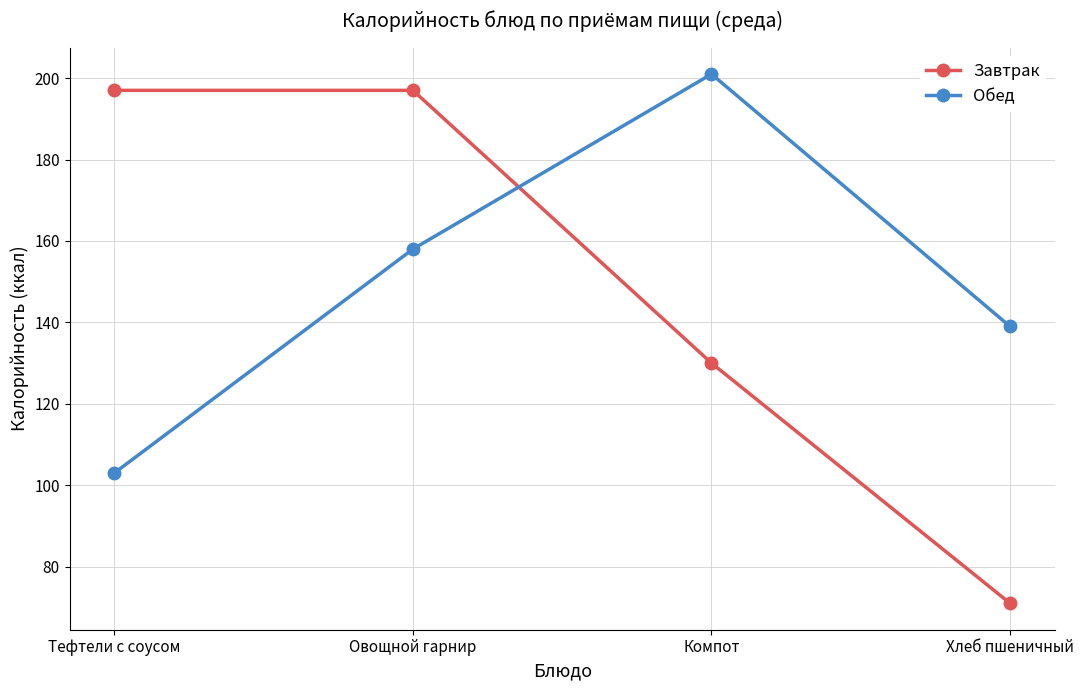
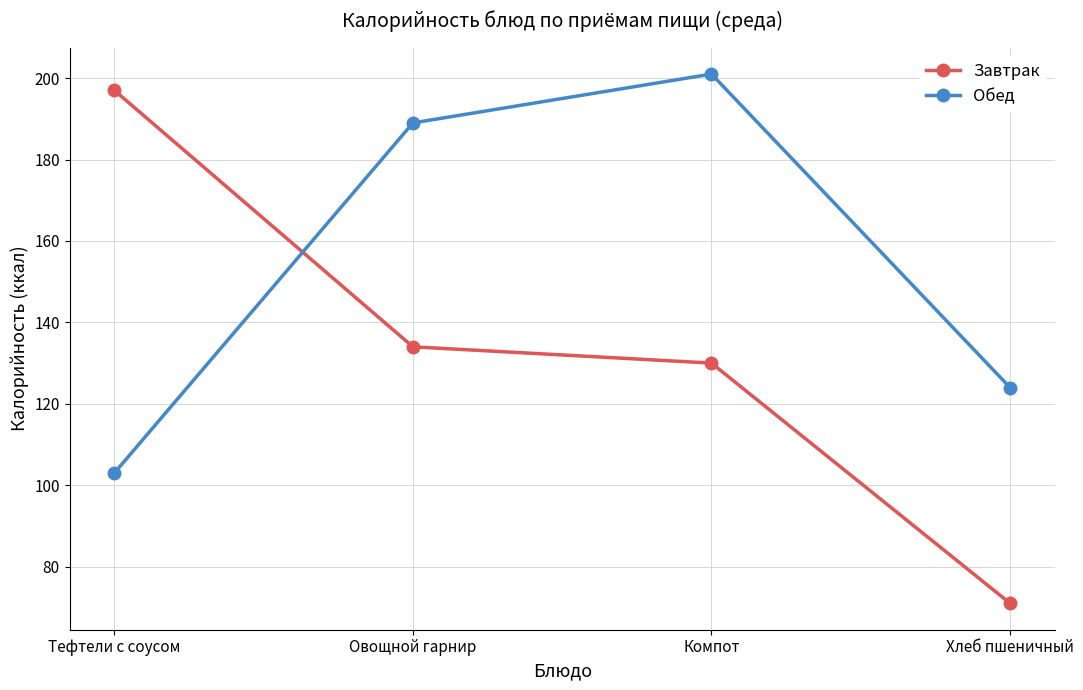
Завтрак, Овощной гарнир: 197 -> 134
Обед, Овощной гарнир: 158 -> 189
Обед, Хлеб пшеничный: 139 -> 124
